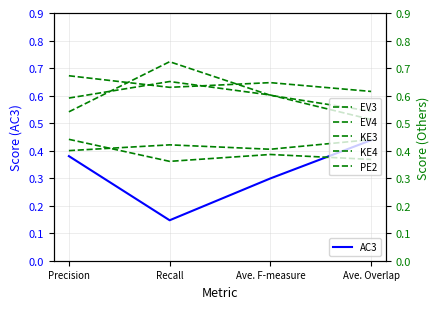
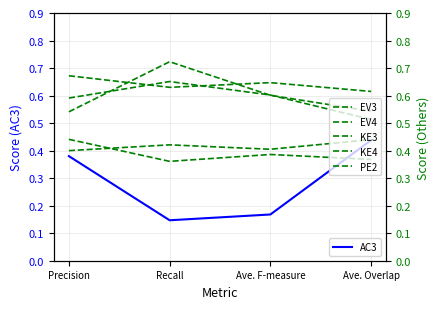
AC3, Ave. F-measure: 0.30 -> 0.17
